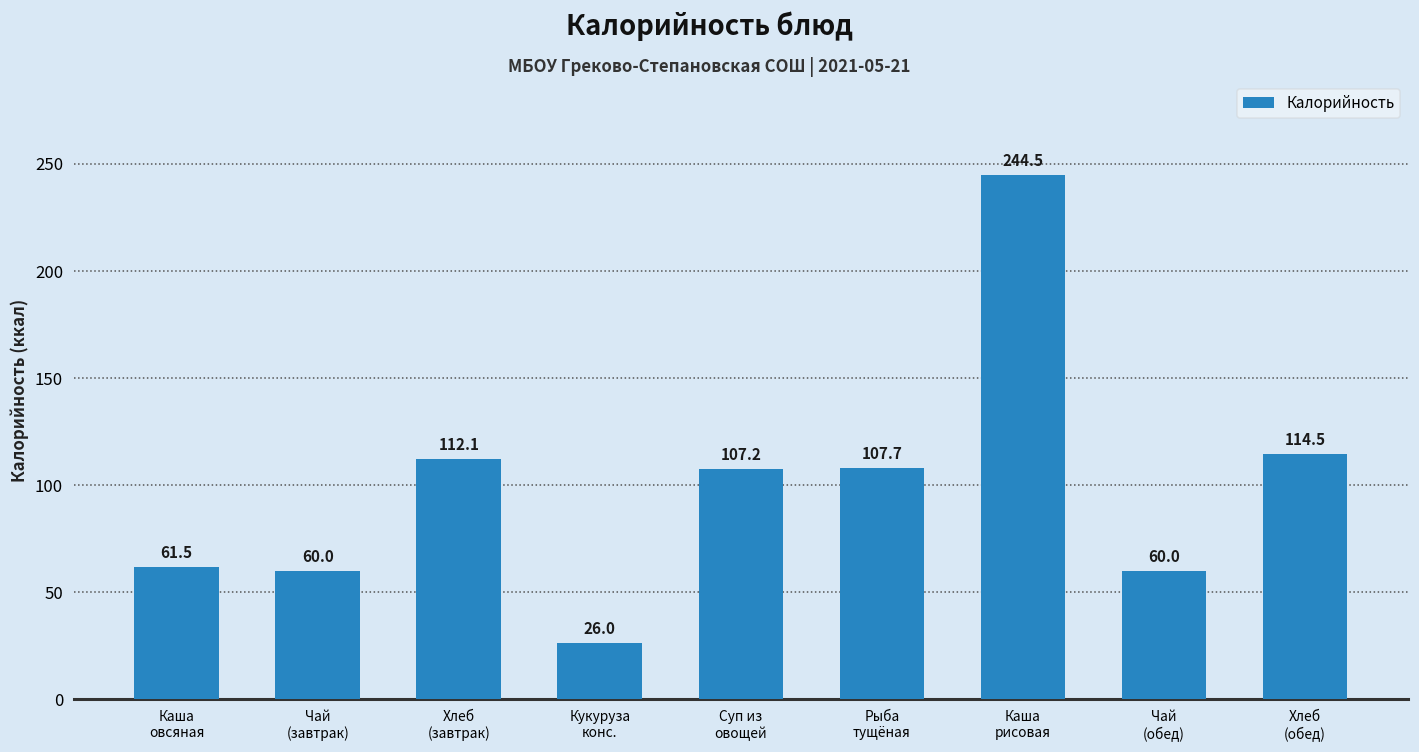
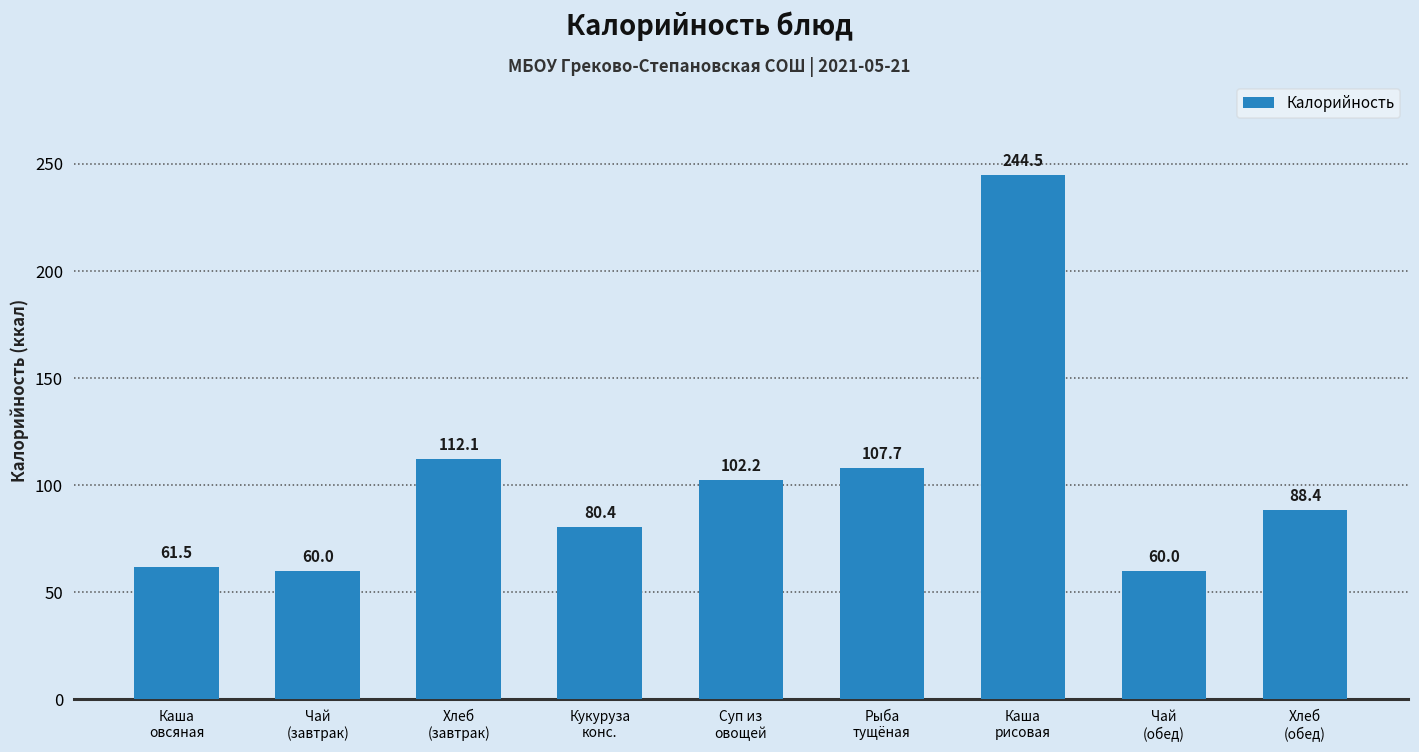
Кукуруза конс.: 26.0 -> 80.4
Суп из овощей: 107.2 -> 102.2
Хлеб (обед): 114.5 -> 88.4
